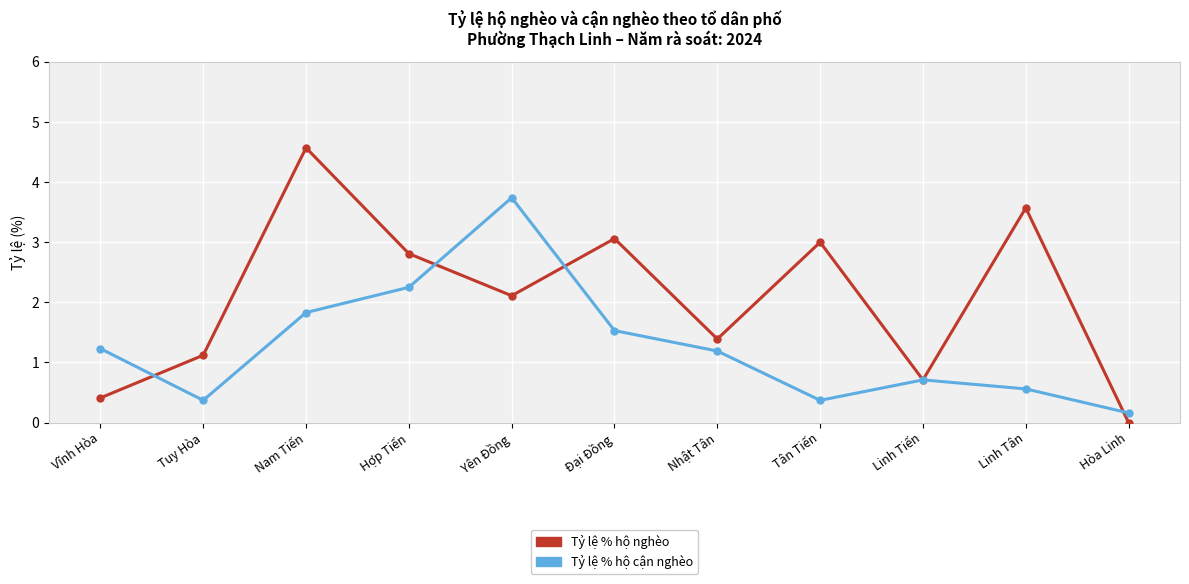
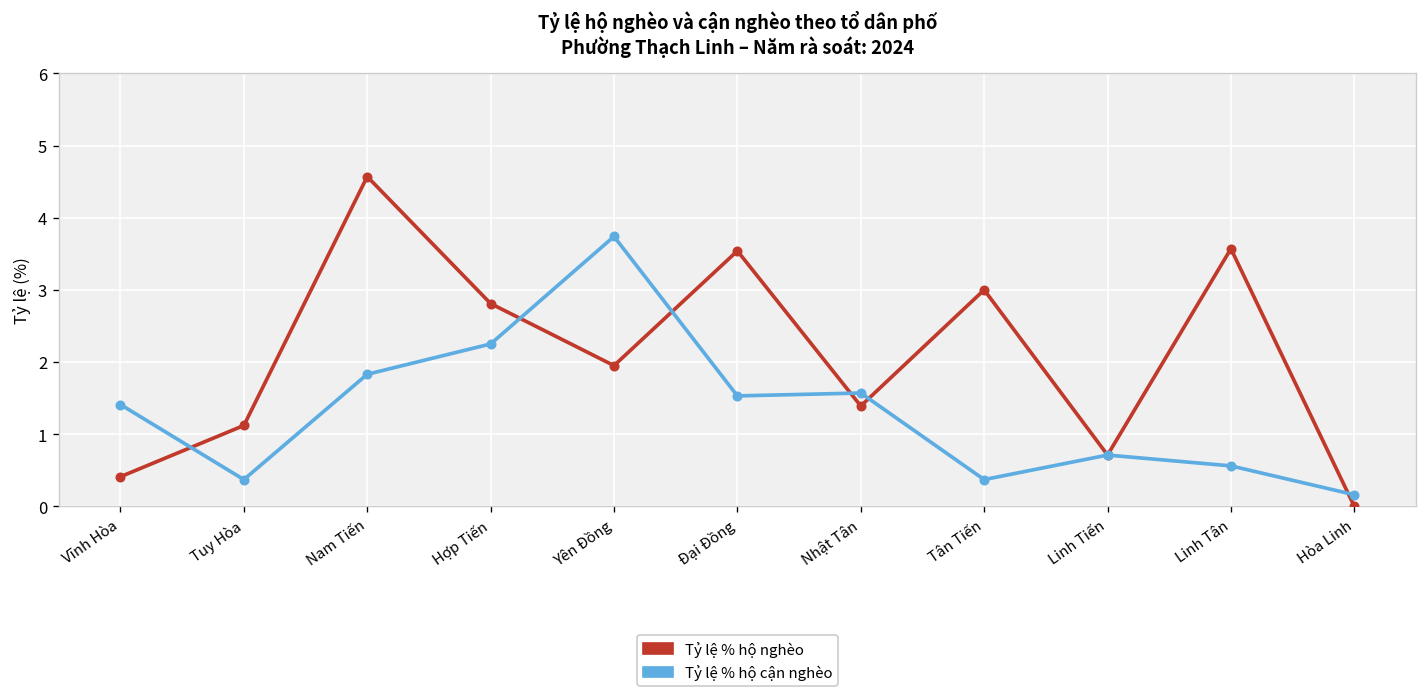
Tỷ lệ % hộ cận nghèo, Vĩnh Hòa: 1.2 -> 1.4
Tỷ lệ % hộ nghèo, Yên Đồng: 2.1 -> 2.0
Tỷ lệ % hộ nghèo, Đại Đồng: 3.1 -> 3.5
Tỷ lệ % hộ cận nghèo, Nhật Tân: 1.2 -> 1.6
